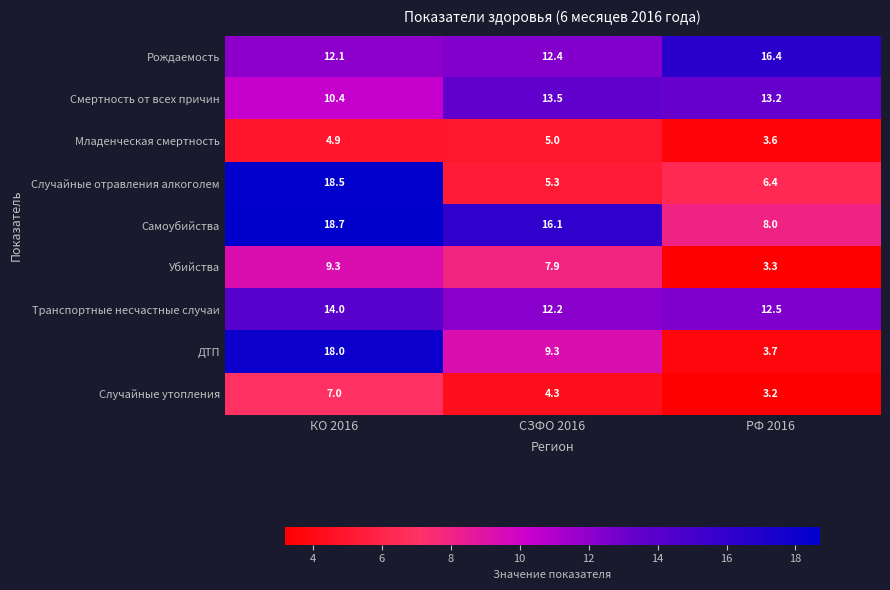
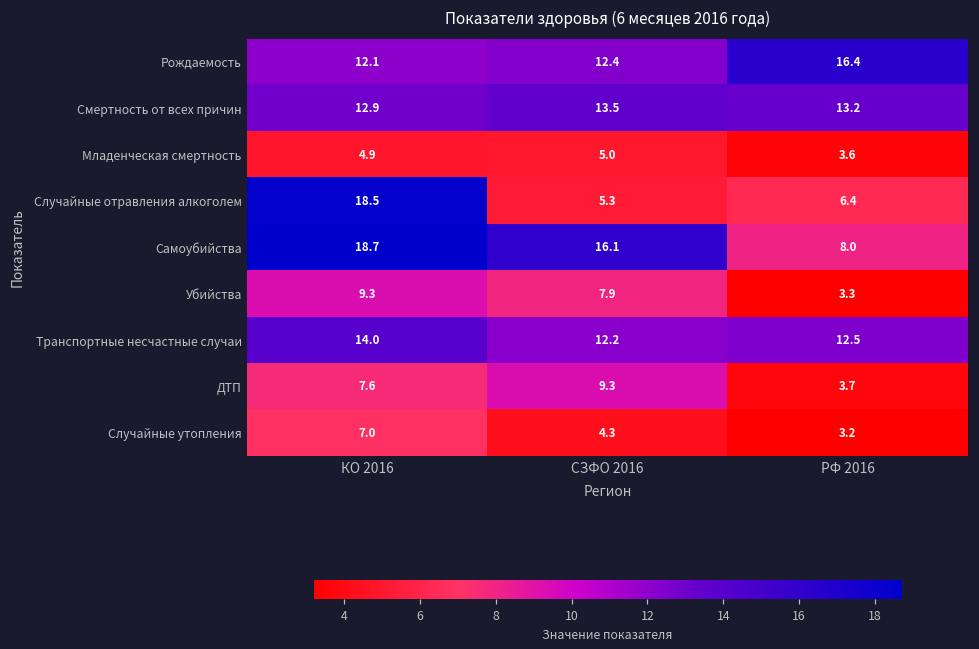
Смертность от всех причин, КО 2016: 10.4 -> 12.9
ДТП, КО 2016: 18.0 -> 7.6
